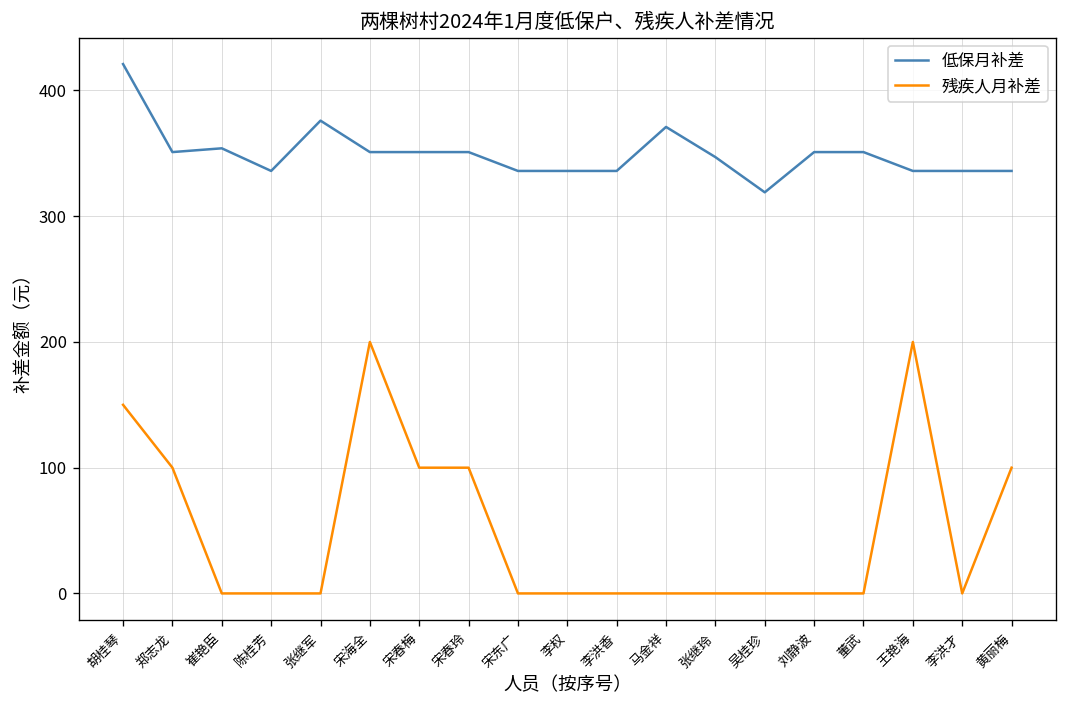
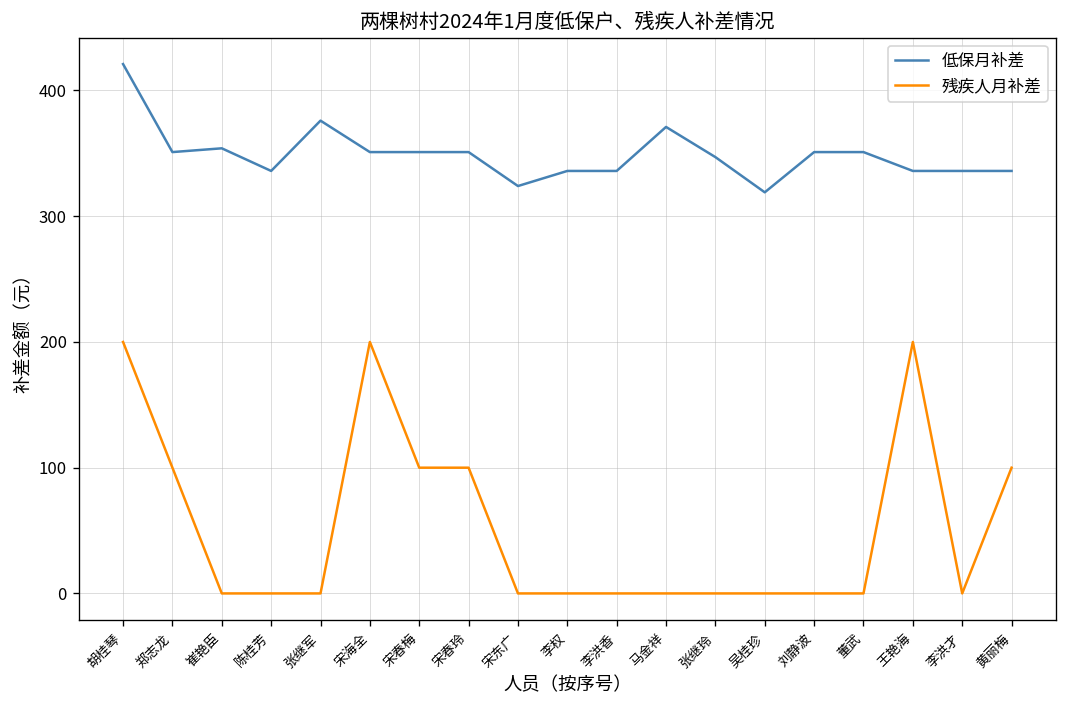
残疾人月补差, 胡桂琴: 150 -> 200
低保月补差, 宋东广: 336 -> 324
